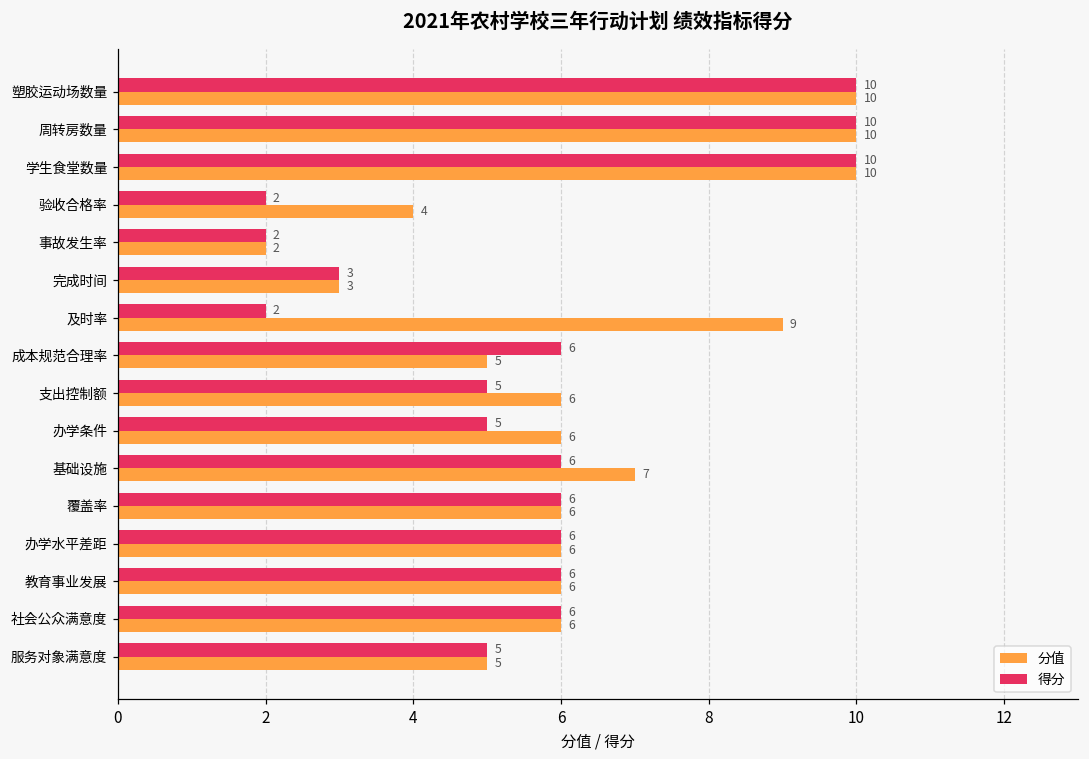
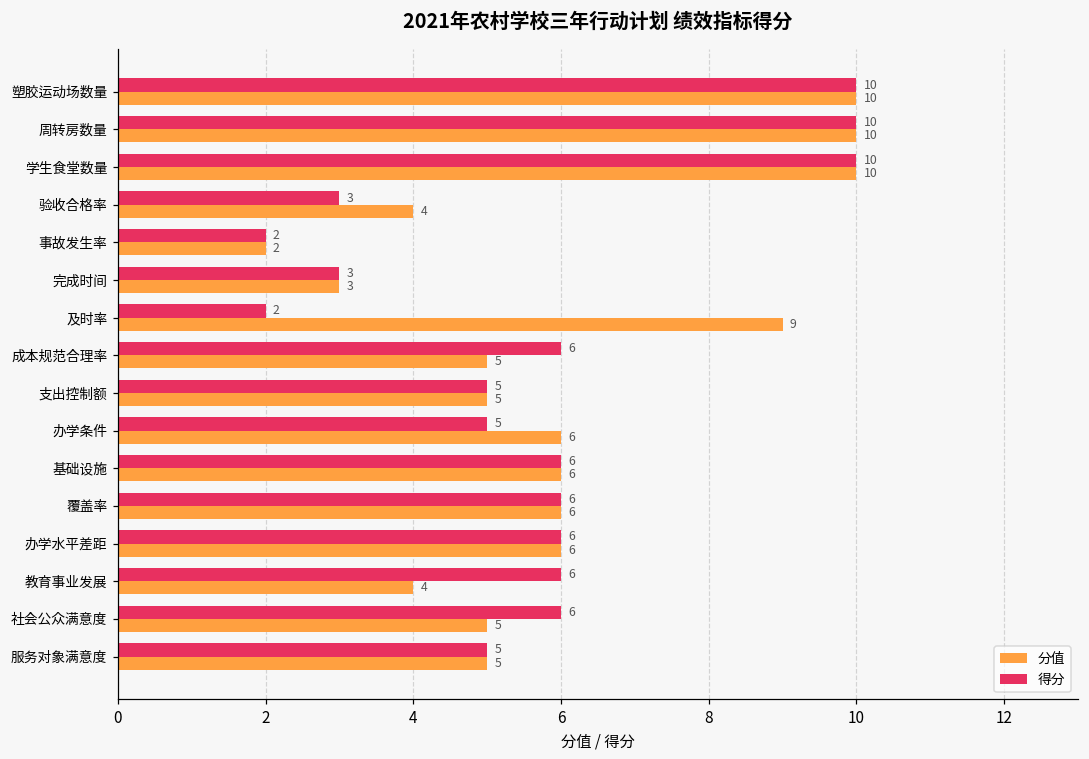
得分, 验收合格率: 2 -> 3
分值, 支出控制额: 6 -> 5
分值, 基础设施: 7 -> 6
分值, 教育事业发展: 6 -> 4
分值, 社会公众满意度: 6 -> 5
